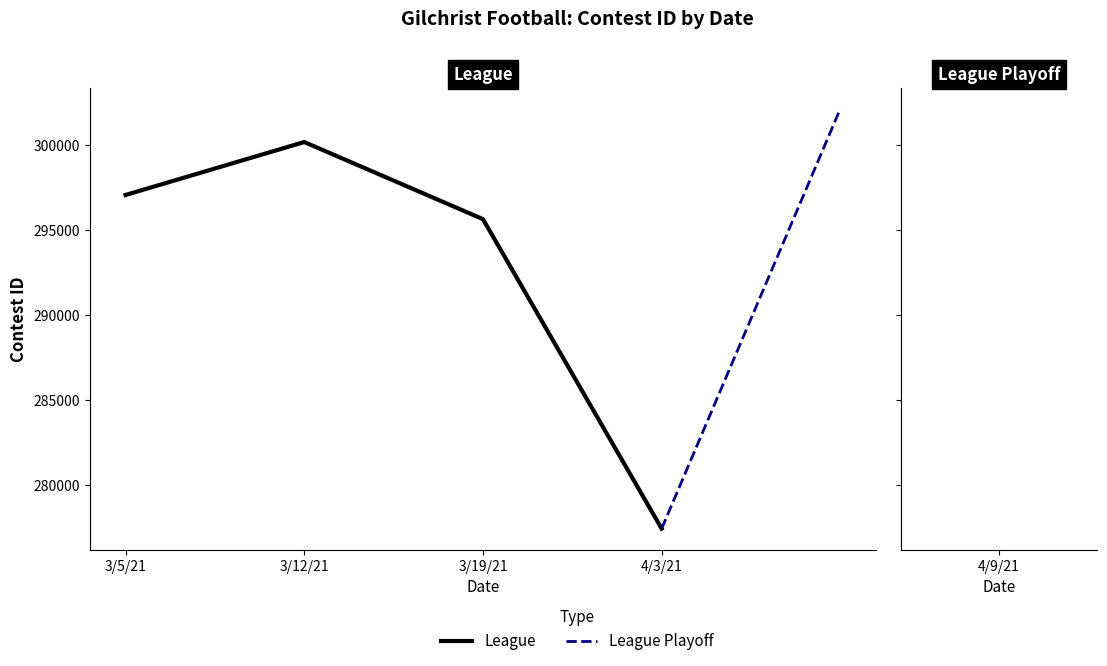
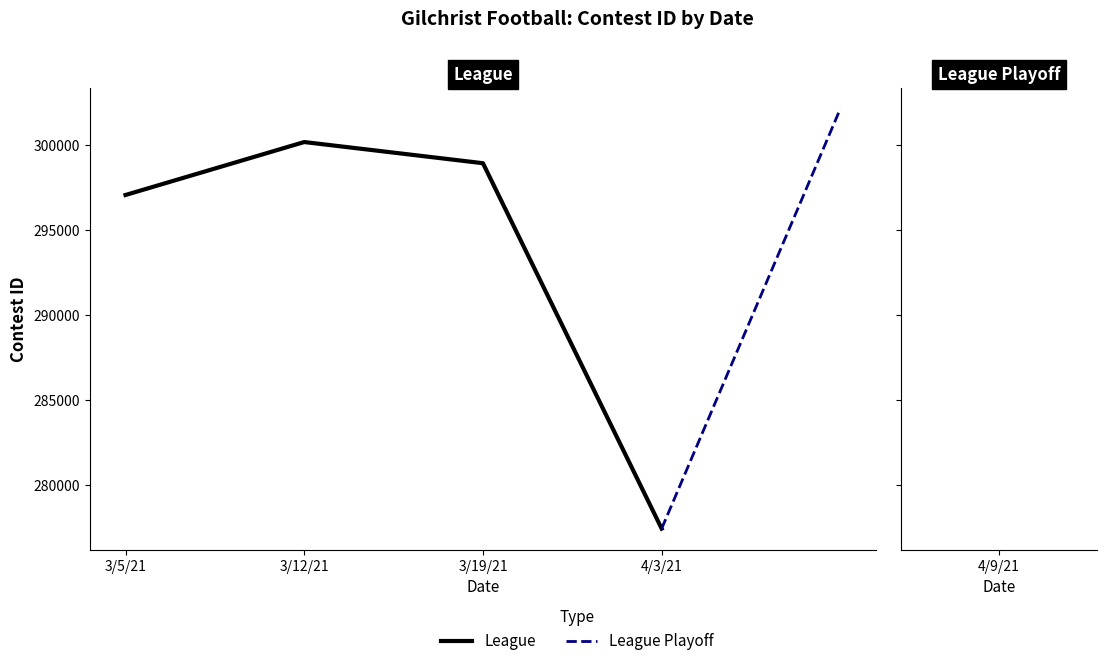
League, League, 3/19/21: 295600 -> 298900
